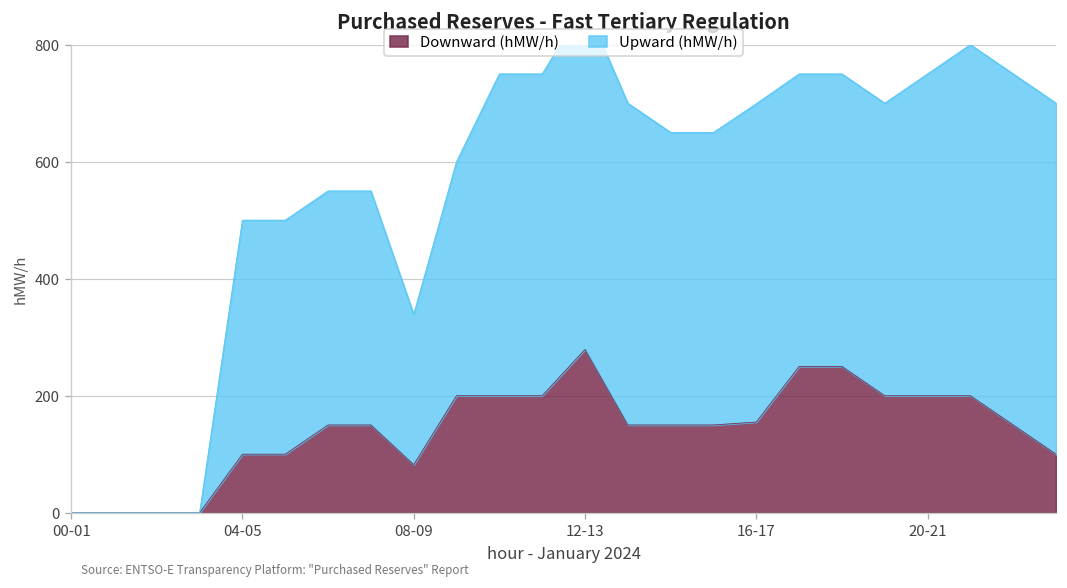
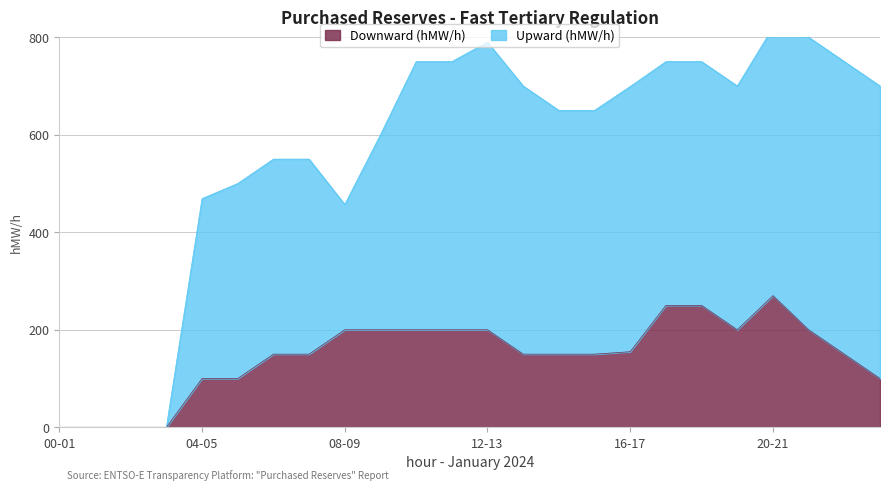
Upward (hMW/h), 04-05: 400 -> 370
Downward (hMW/h), 08-09: 80 -> 200
Downward (hMW/h), 12-13: 280 -> 200
Downward (hMW/h), 20-21: 200 -> 270
